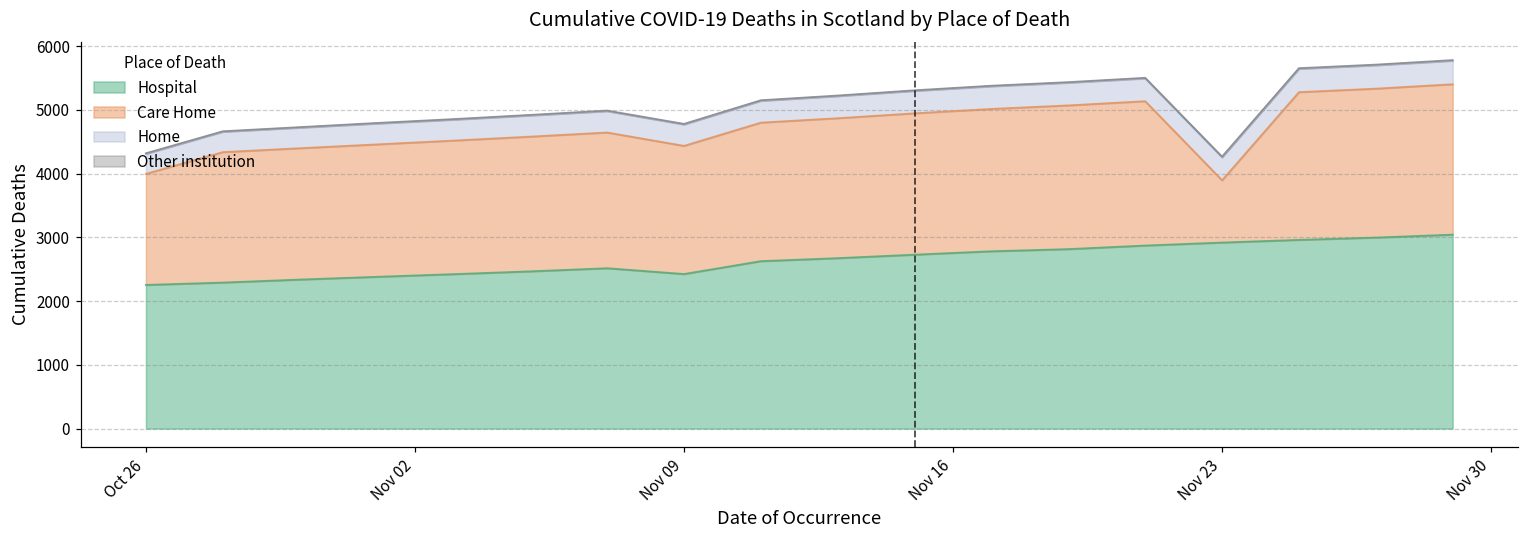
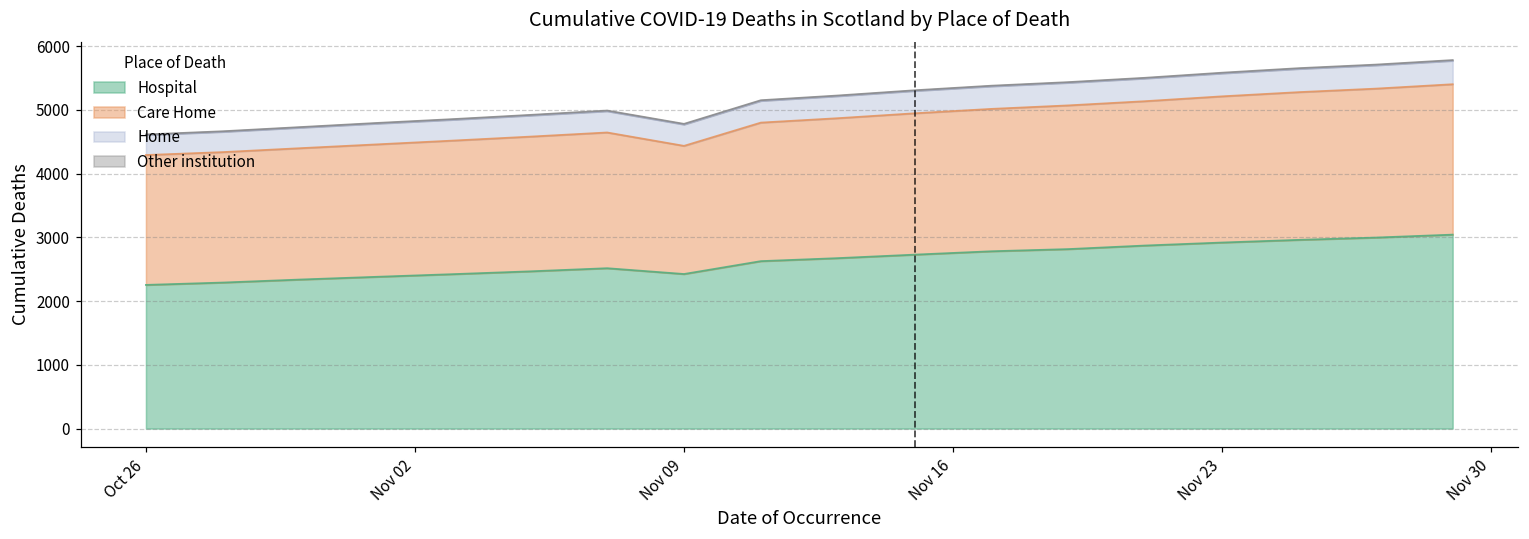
Care Home, Oct 26: 1700 -> 2000
Care Home, Nov 23: 1000 -> 2300
